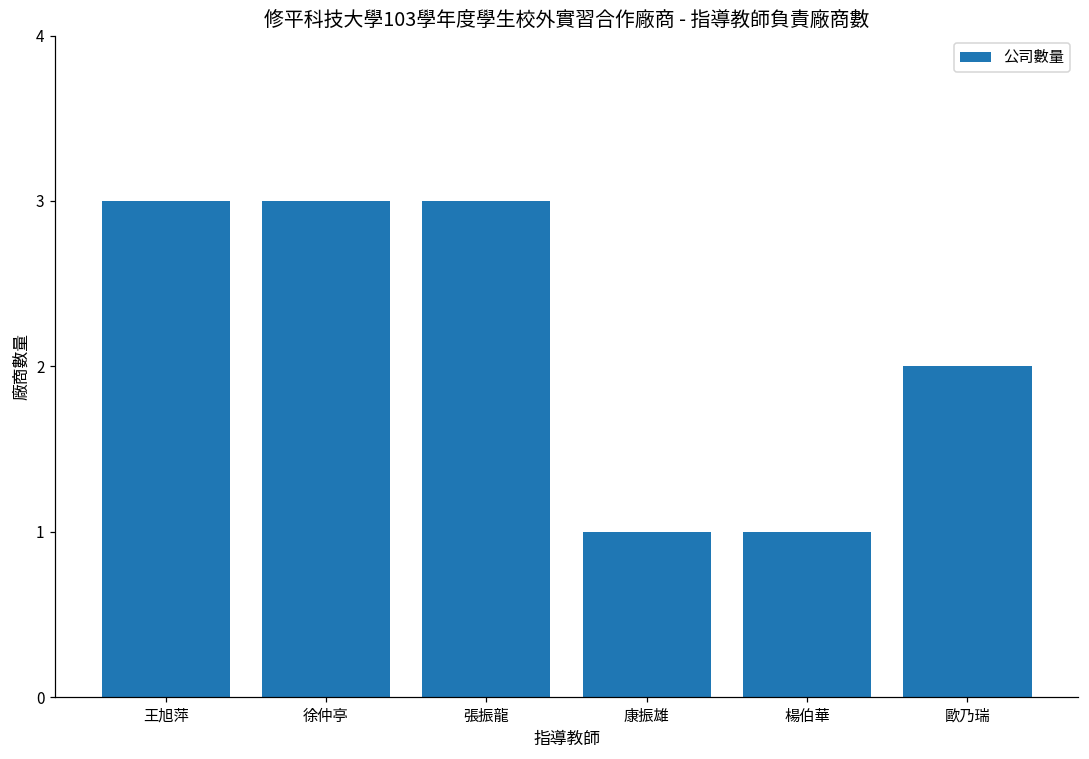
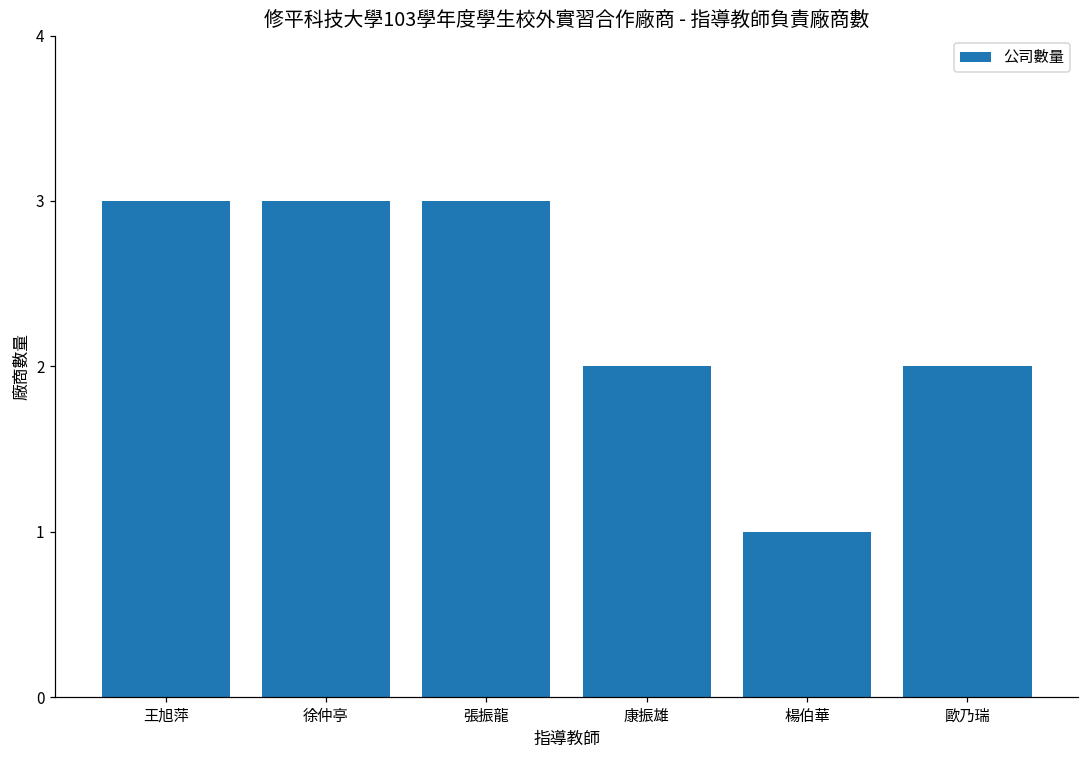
康振雄: 1 -> 2
